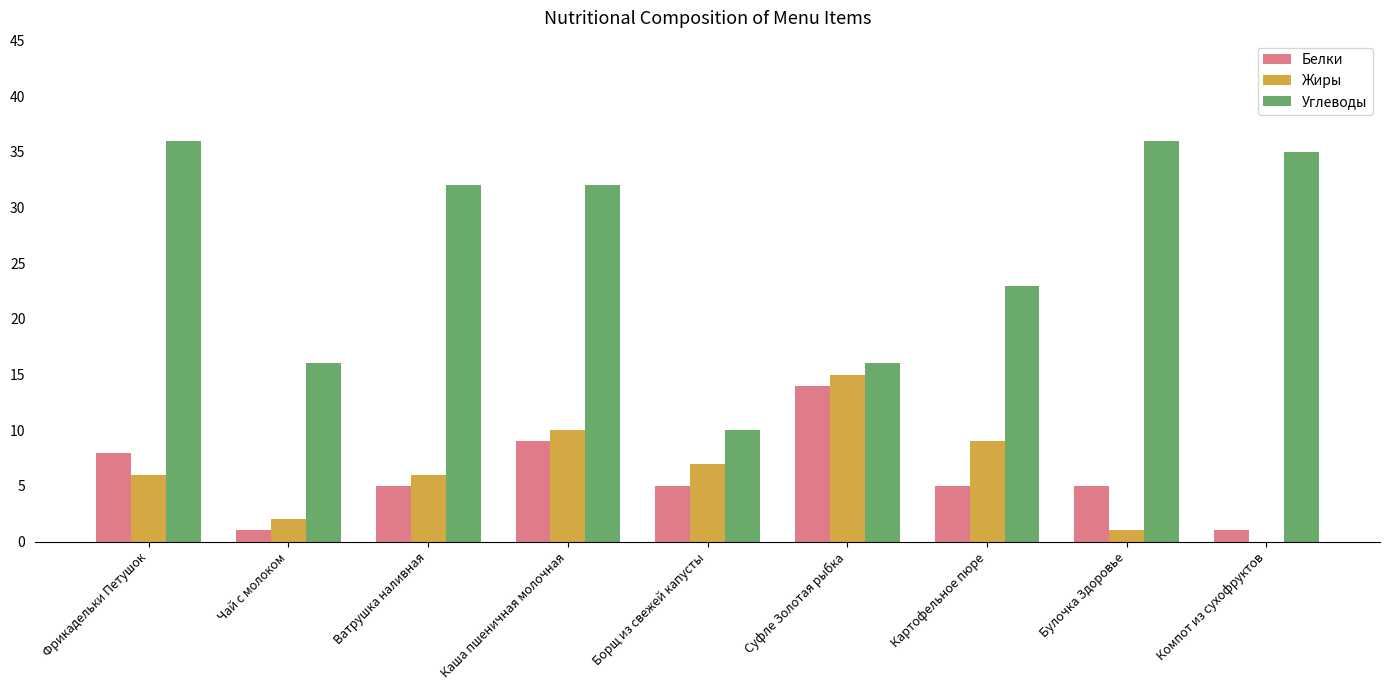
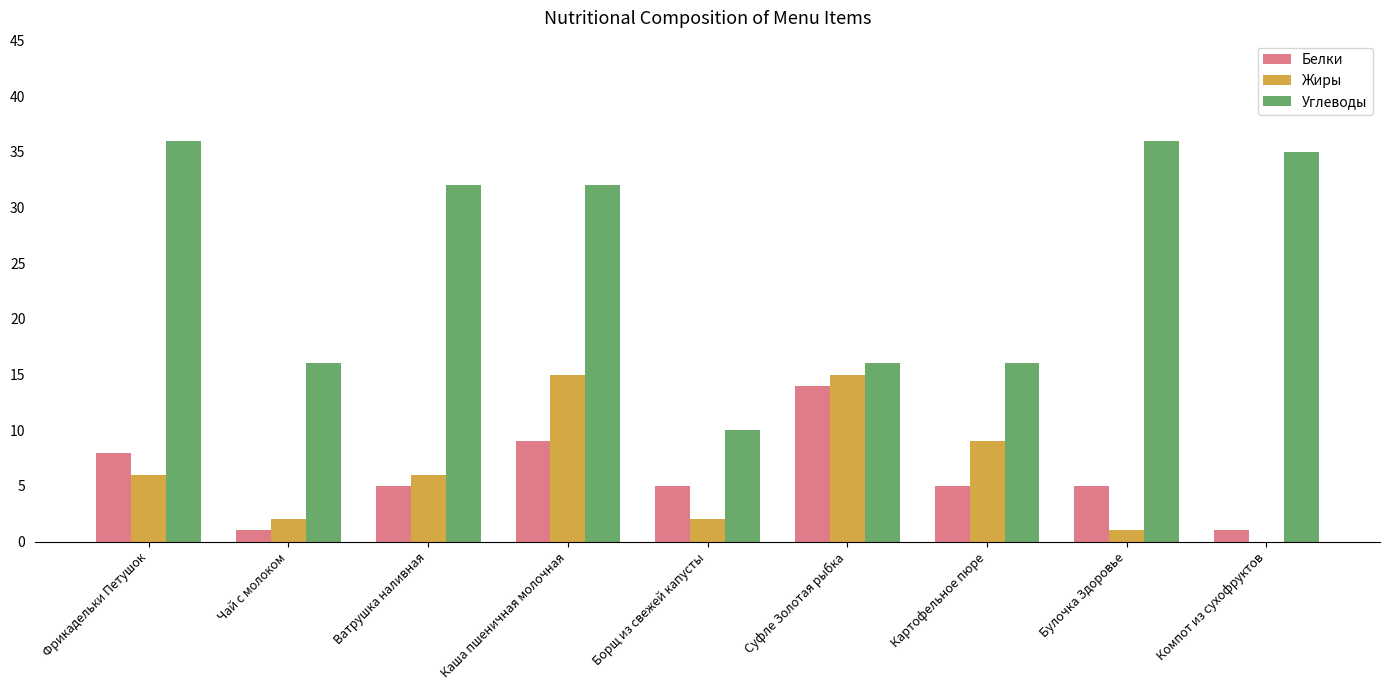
Жиры, Каша пшеничная молочная: 10 -> 15
Жиры, Борщ из свежей капусты: 7 -> 2
Углеводы, Картофельное пюре: 23 -> 16
